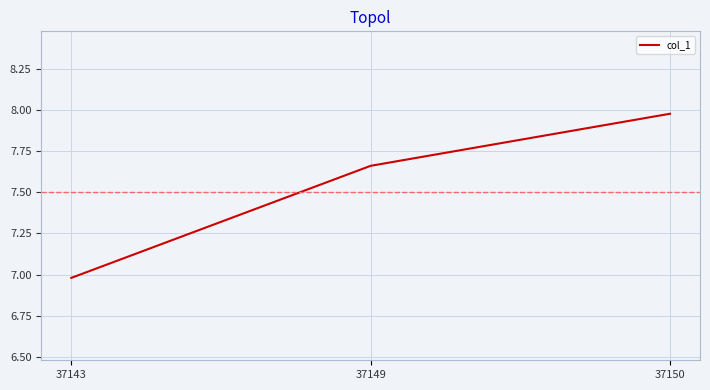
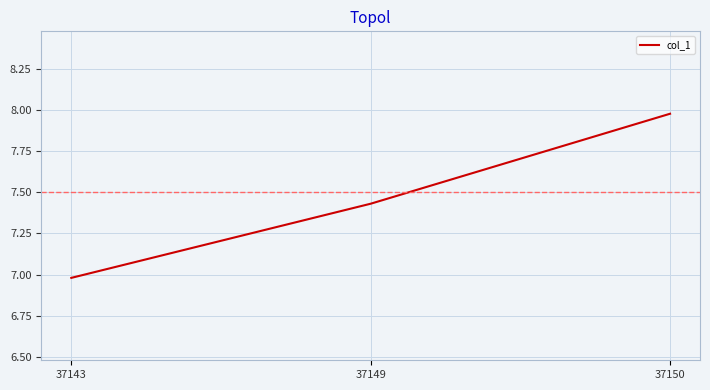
37149: 7.66 -> 7.43
